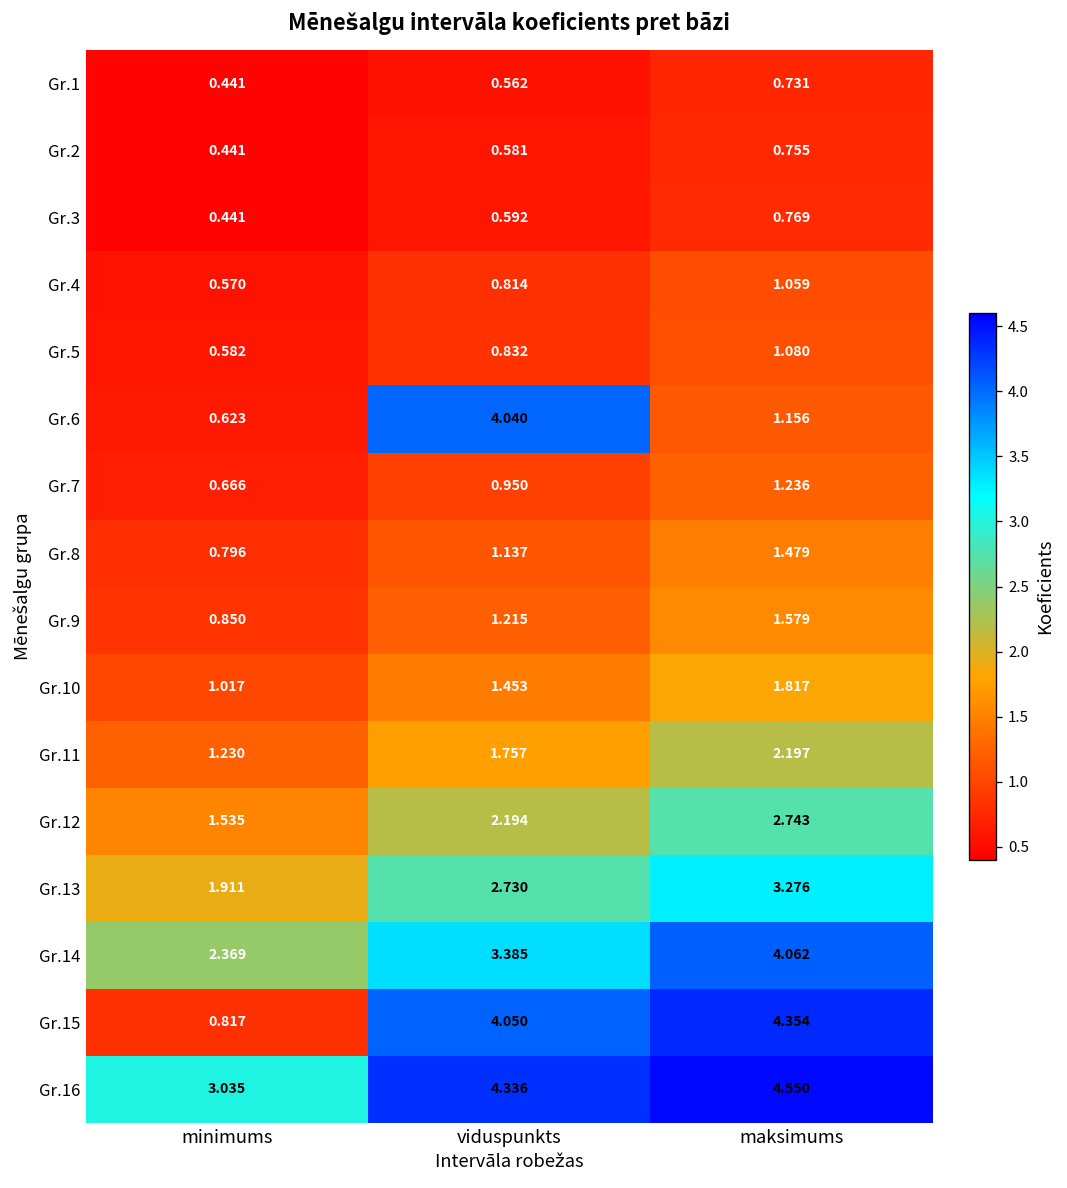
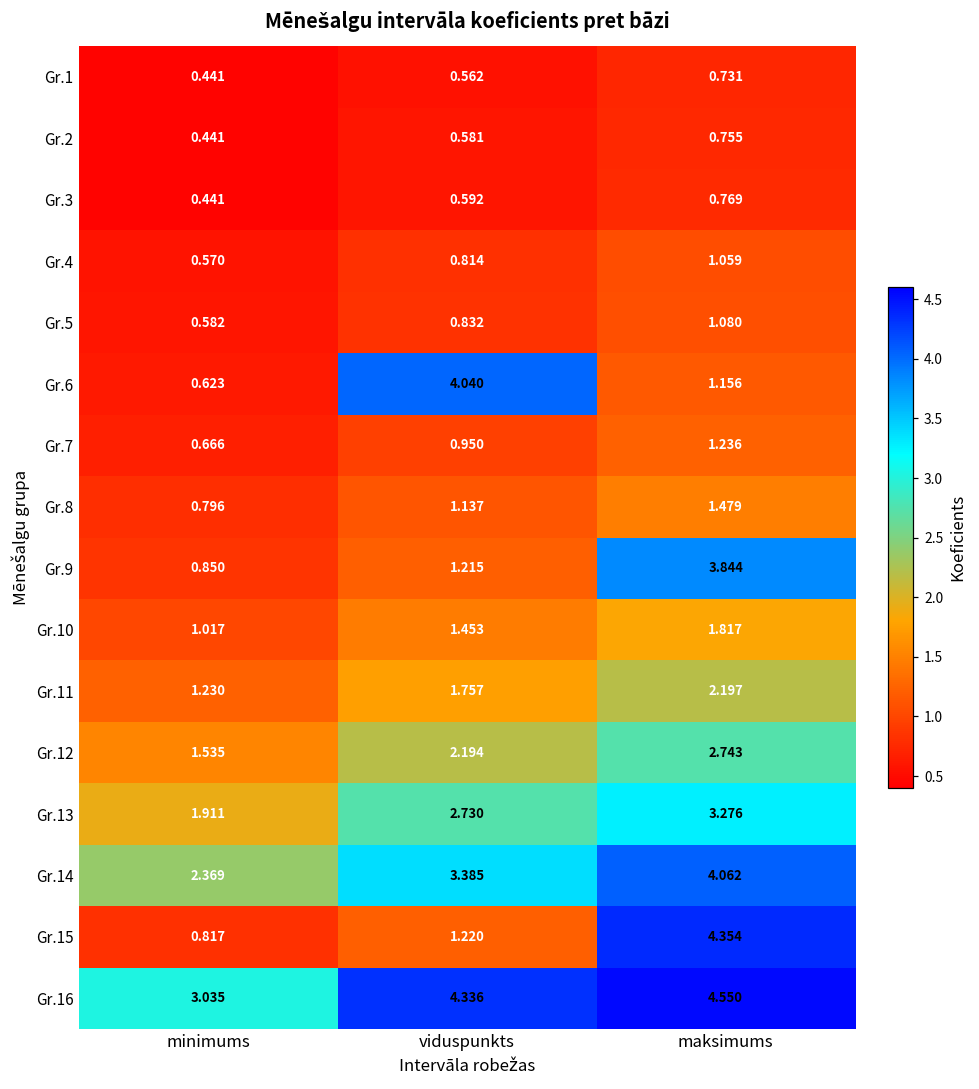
Gr.9, maksimums: 1.579 -> 3.844
Gr.15, viduspunkts: 4.050 -> 1.220
